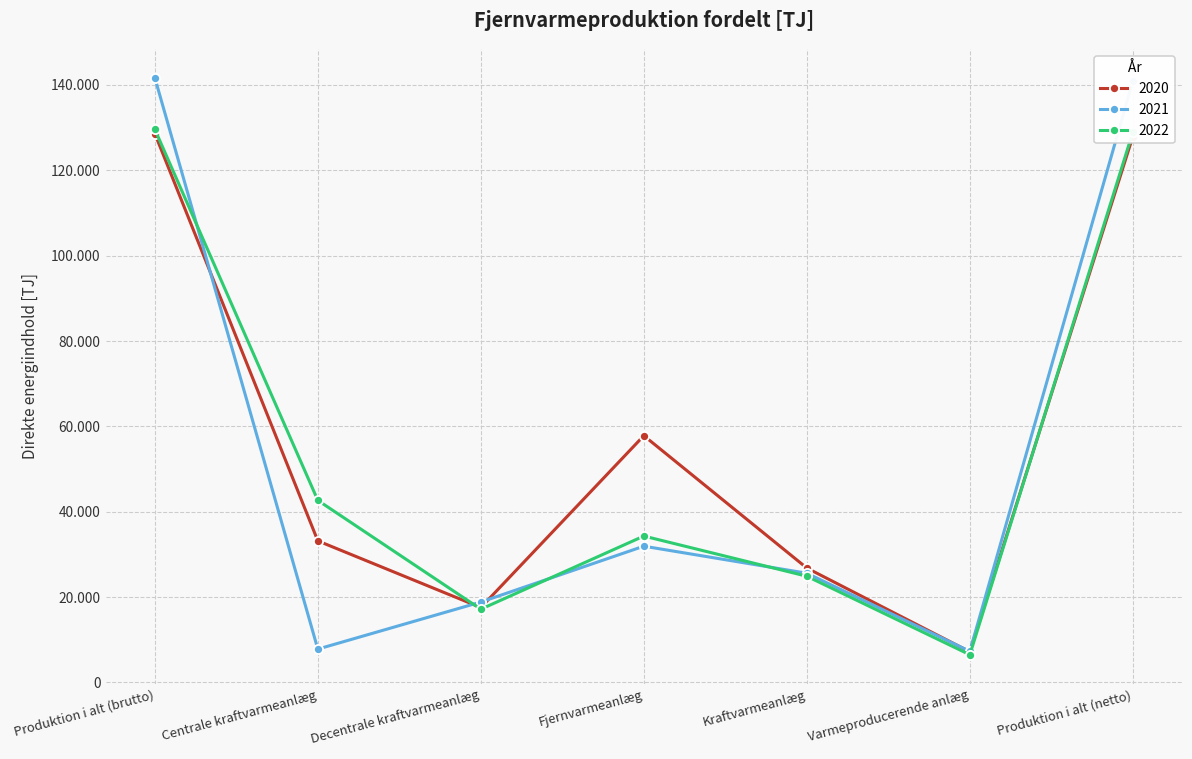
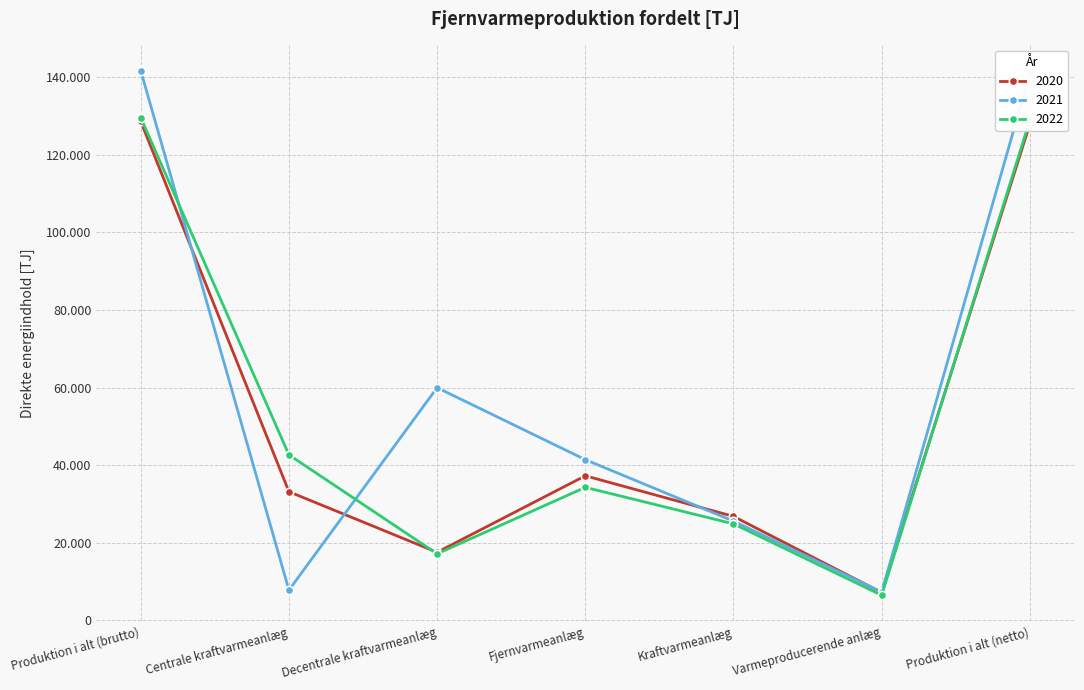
2021, Decentrale kraftvarmeanlæg: 19 -> 60
2020, Fjernvarmeanlæg: 58 -> 37
2021, Fjernvarmeanlæg: 32 -> 41
